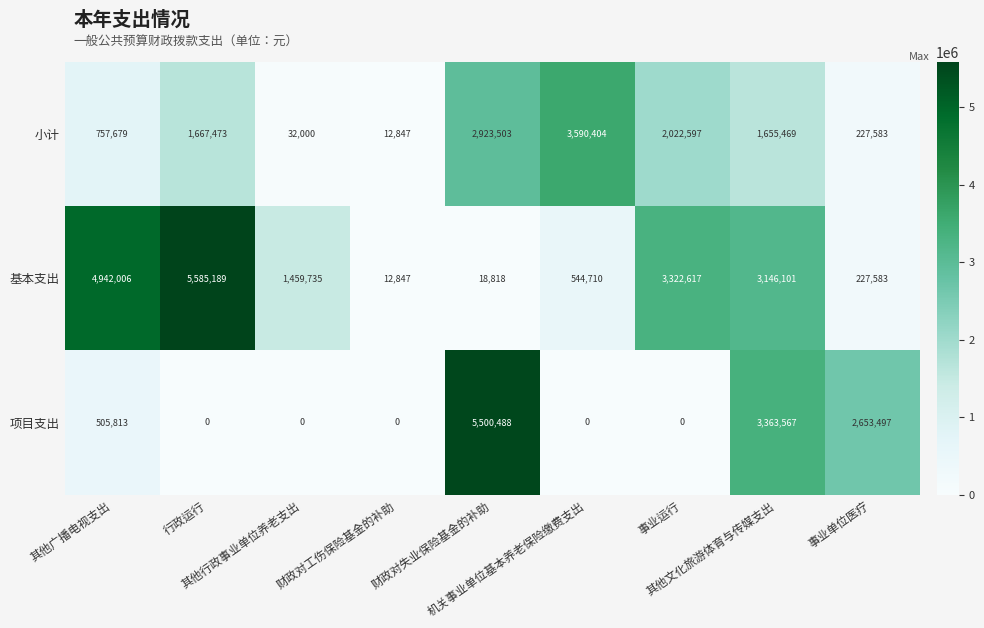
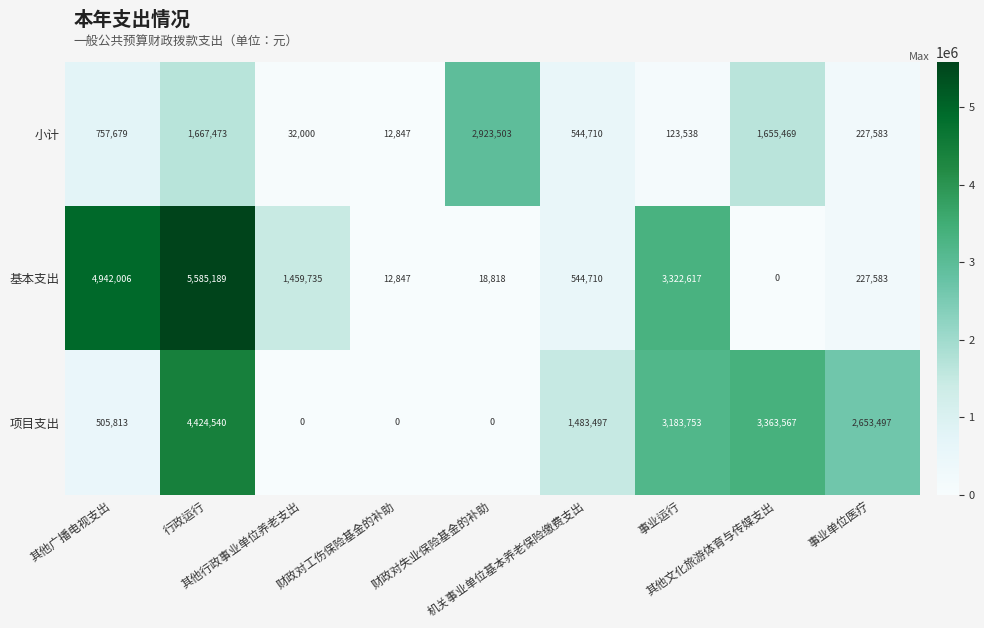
小计, 机关事业单位基本养老保险缴费支出: 3,590,404 -> 544,710
小计, 事业运行: 2,022,597 -> 123,538
基本支出, 其他文化旅游体育与传媒支出: 3,146,101 -> 0
项目支出, 行政运行: 0 -> 4,424,540
项目支出, 财政对失业保险基金的补助: 5,500,488 -> 0
项目支出, 机关事业单位基本养老保险缴费支出: 0 -> 1,483,497
项目支出, 事业运行: 0 -> 3,183,753
